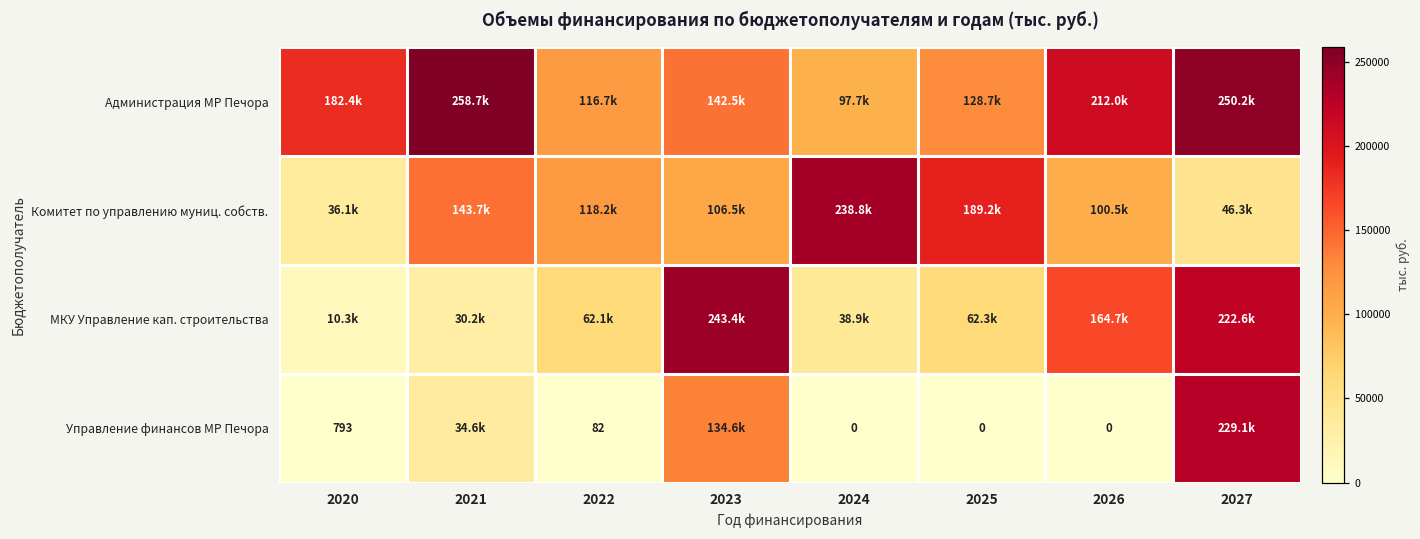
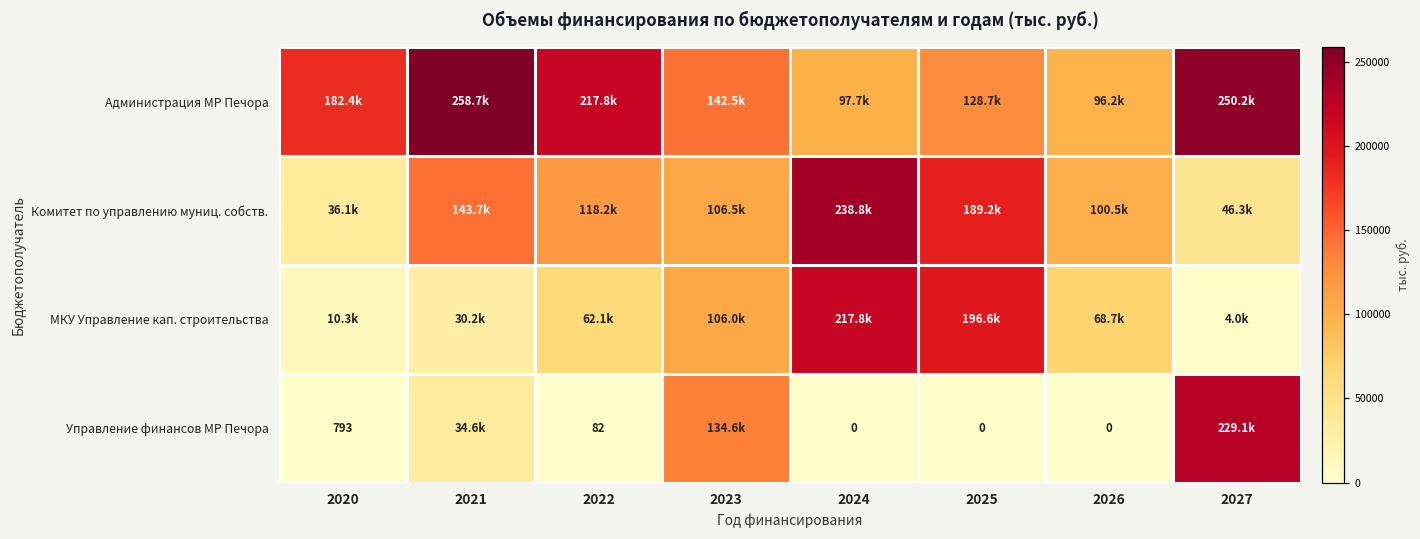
Администрация МР Печора, 2022: 116.7k -> 217.8k
Администрация МР Печора, 2026: 212.0k -> 96.2k
МКУ Управление кап. строительства, 2023: 243.4k -> 106.0k
МКУ Управление кап. строительства, 2024: 38.9k -> 217.8k
МКУ Управление кап. строительства, 2025: 62.3k -> 196.6k
МКУ Управление кап. строительства, 2026: 164.7k -> 68.7k
МКУ Управление кап. строительства, 2027: 222.6k -> 4.0k
